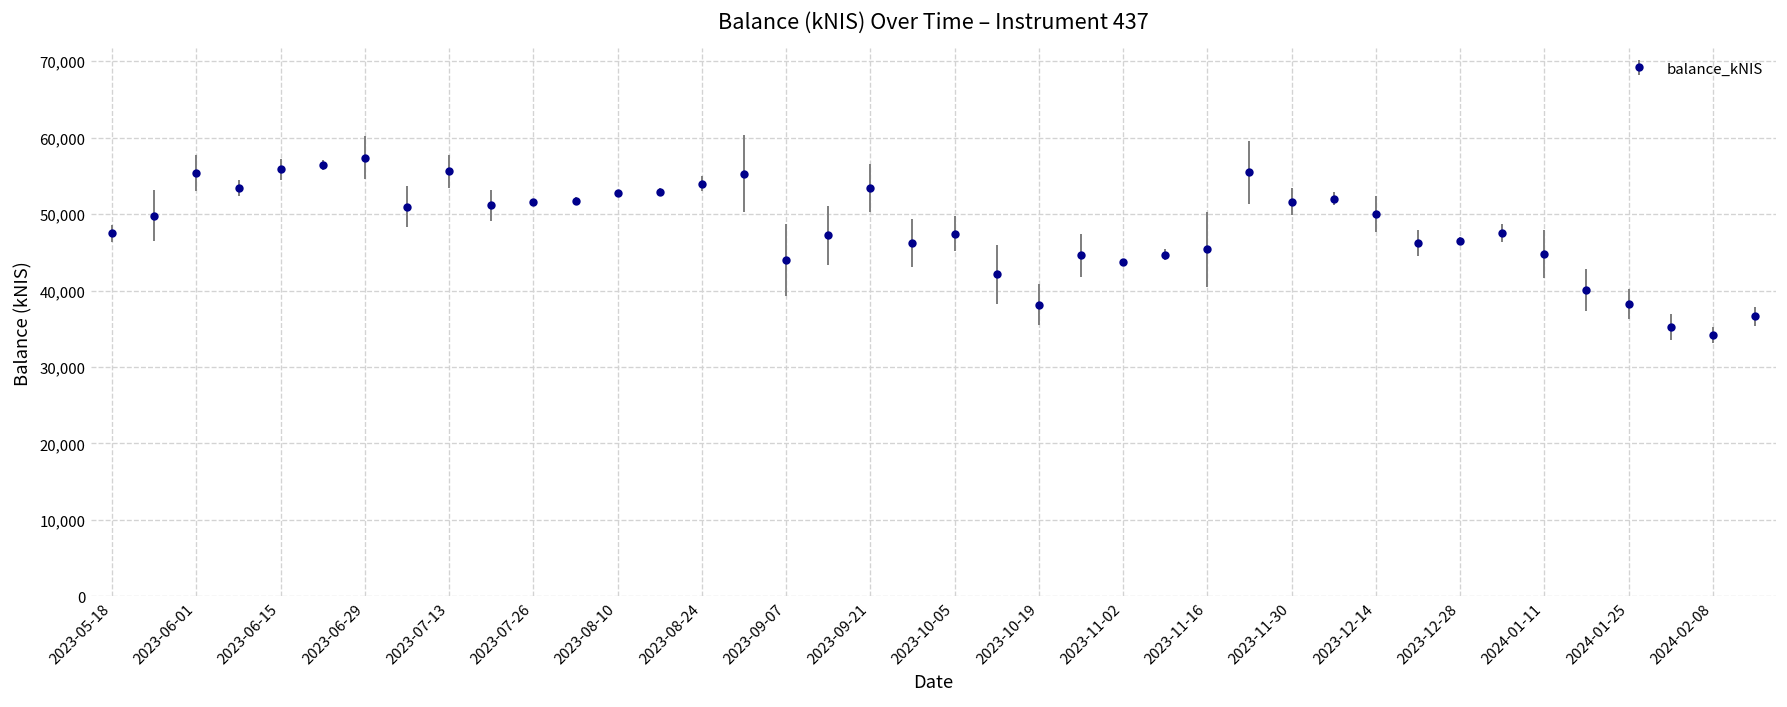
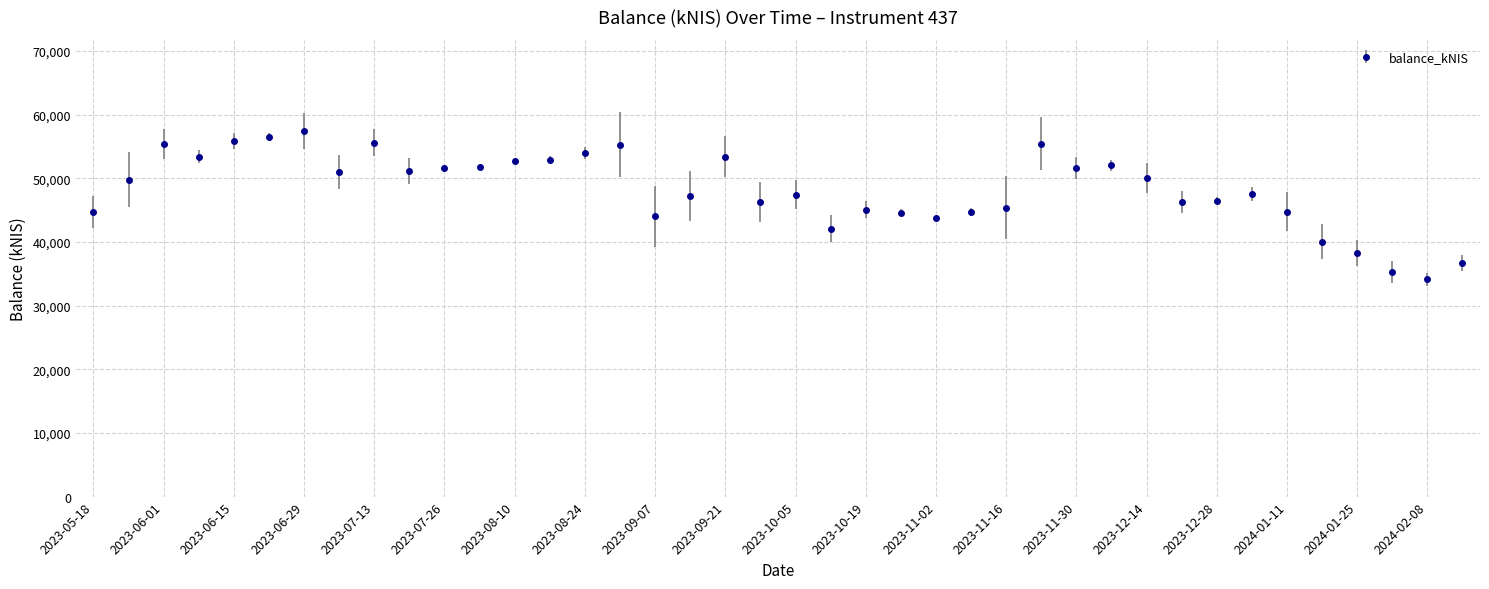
2023-05-18: 47,000 -> 45,000
2023-10-19: 38,000 -> 45,000
